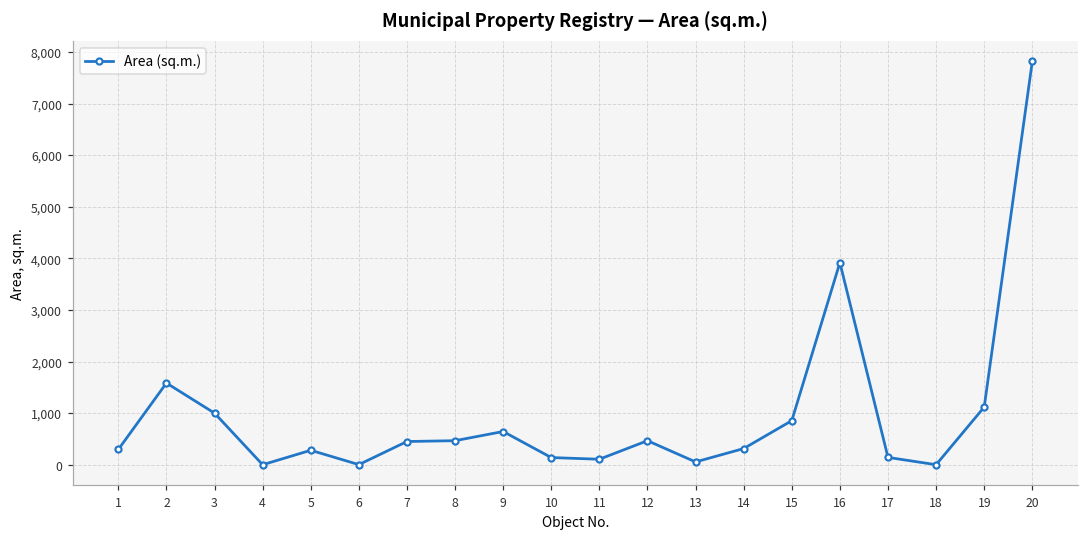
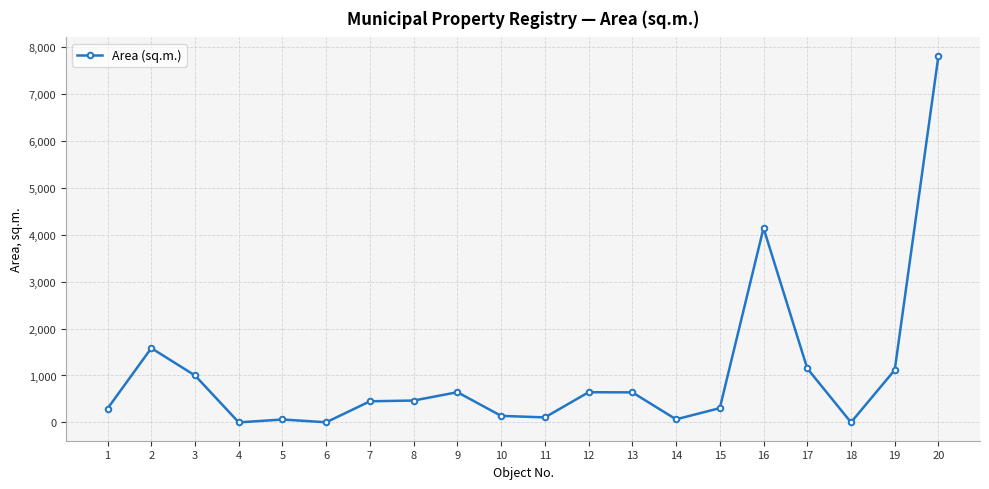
5: 300 -> 100
12: 500 -> 600
13: 100 -> 600
14: 300 -> 100
15: 900 -> 300
16: 3,900 -> 4,100
17: 100 -> 1,200
